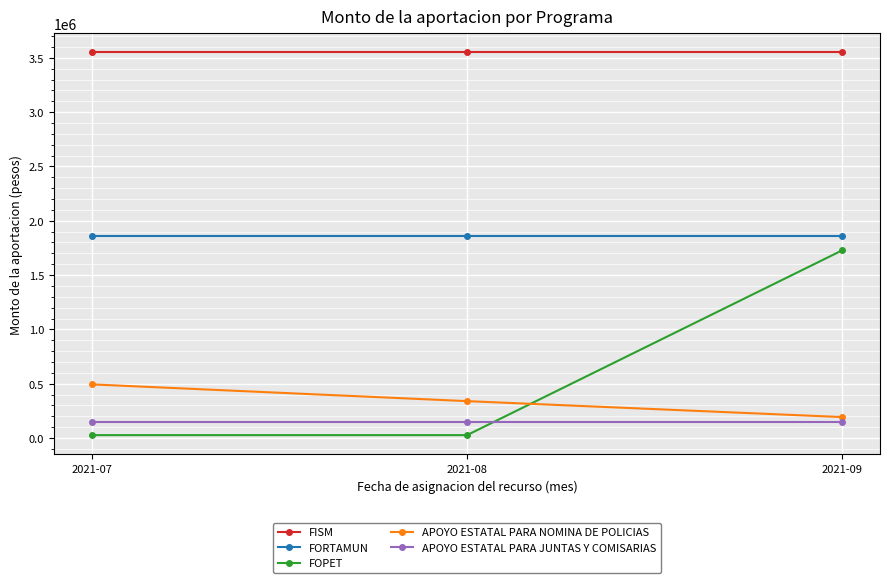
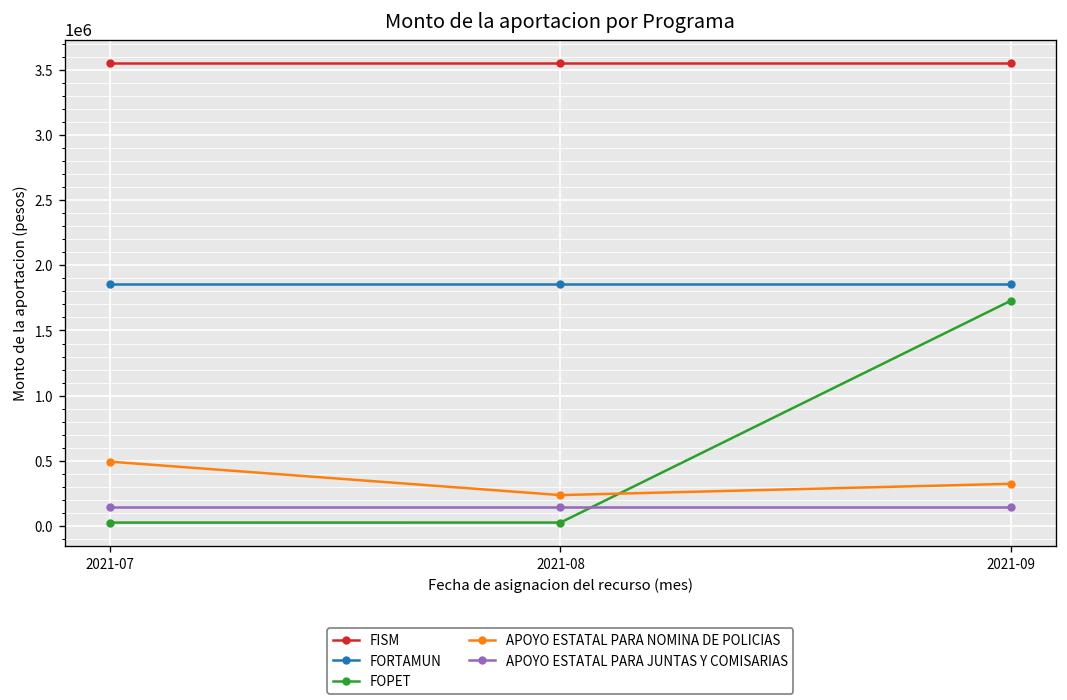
APOYO ESTATAL PARA NOMINA DE POLICIAS, 2021-08: 340000 -> 240000
APOYO ESTATAL PARA NOMINA DE POLICIAS, 2021-09: 190000 -> 320000
